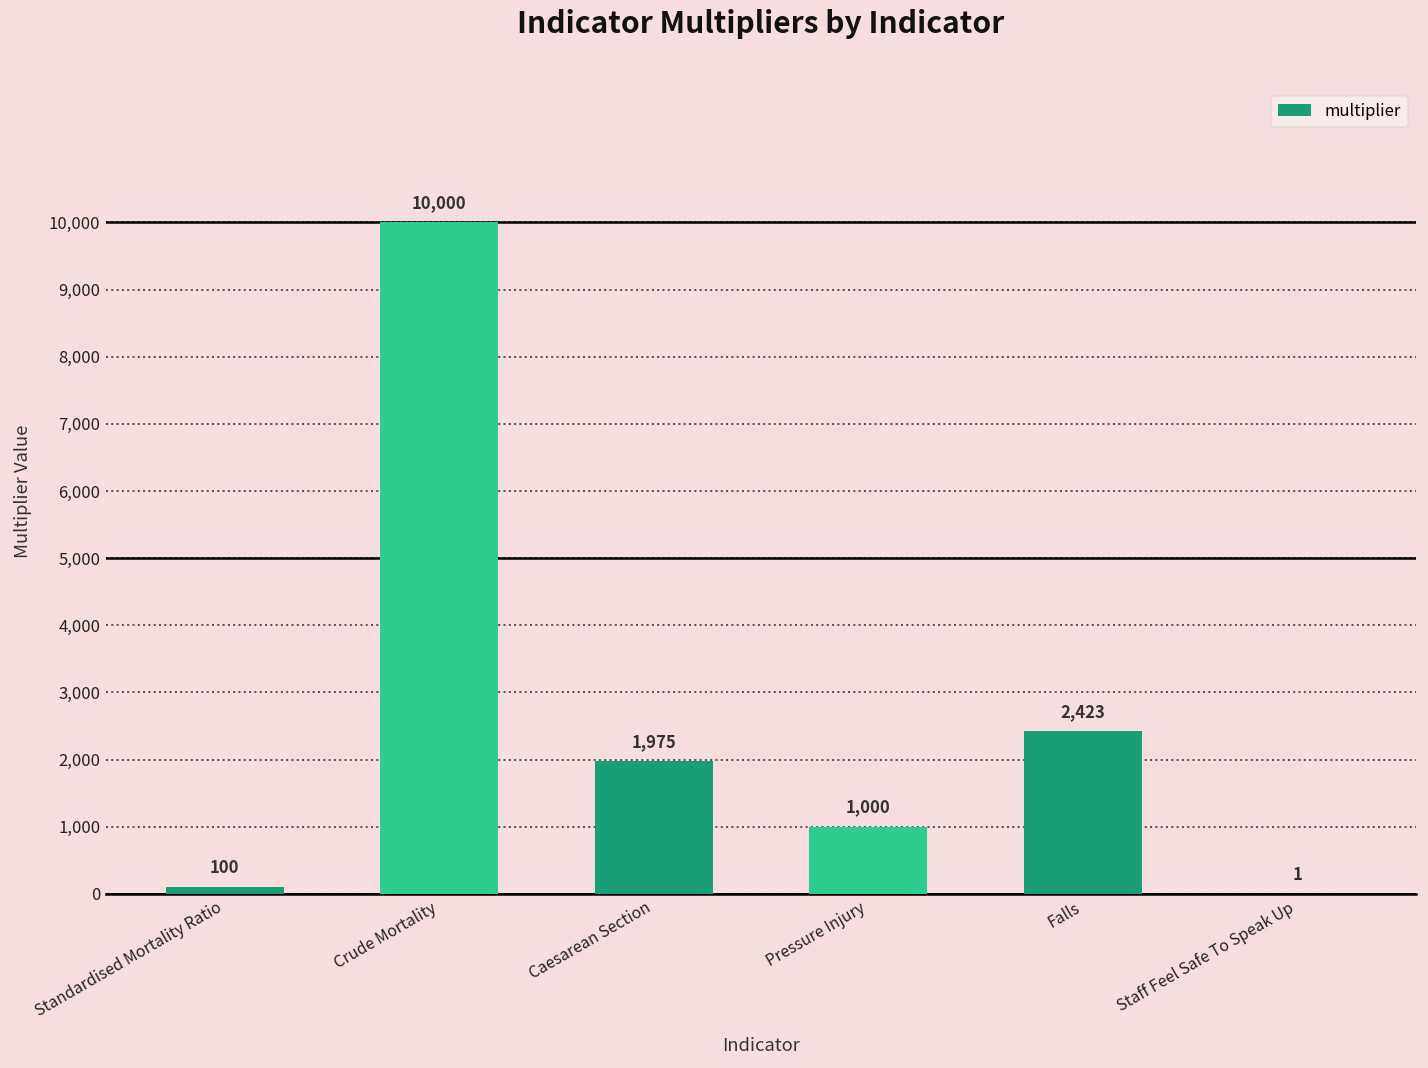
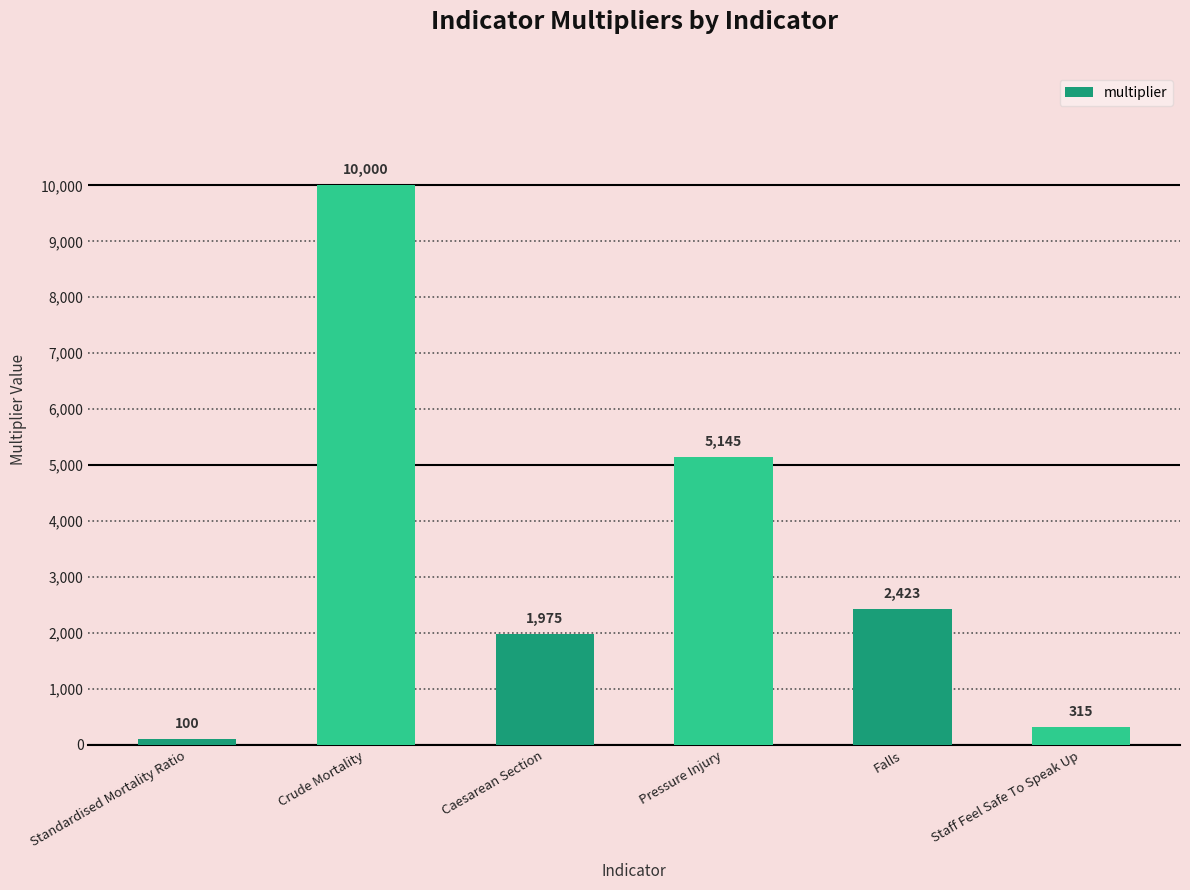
Pressure Injury: 1,000 -> 5,145
Staff Feel Safe To Speak Up: 1 -> 315
